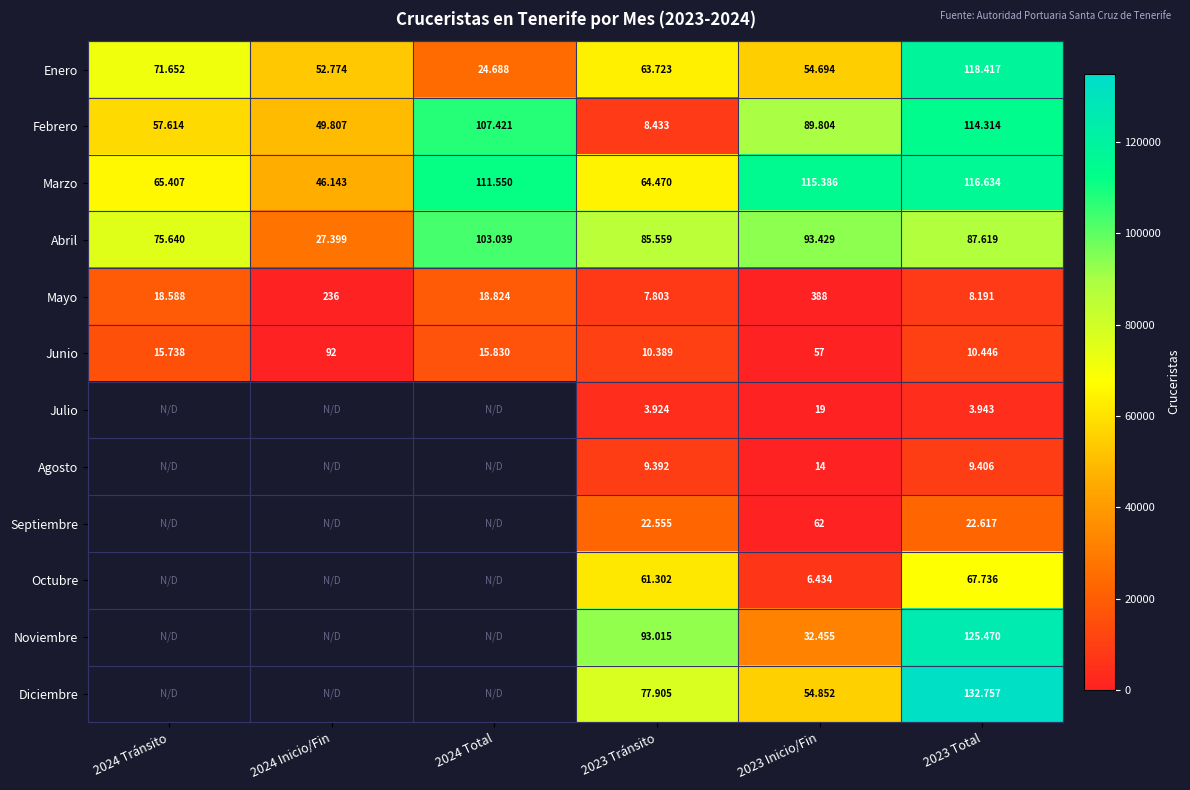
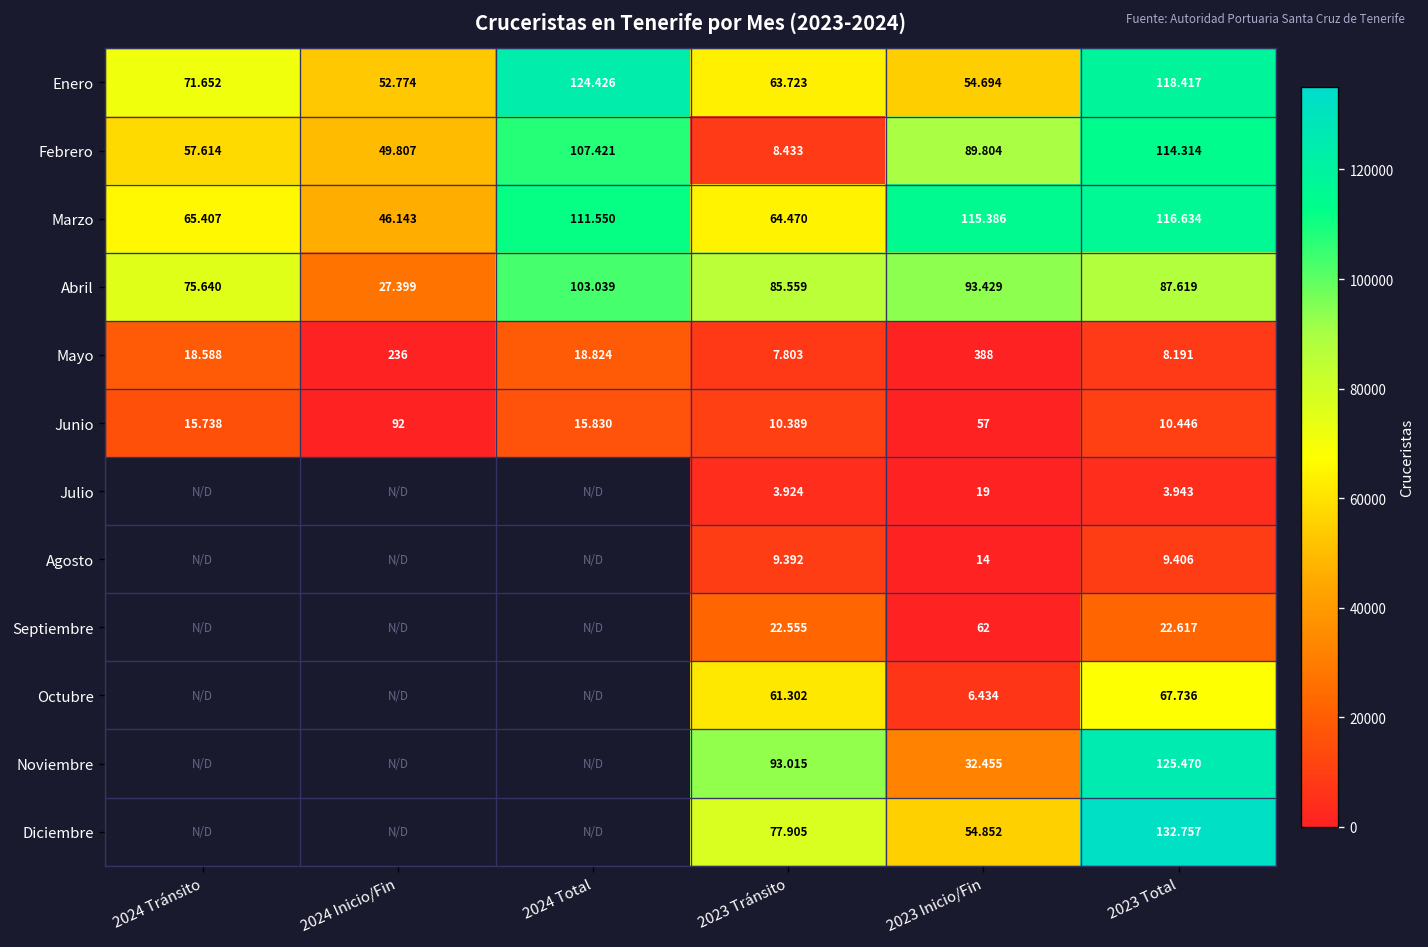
Enero, 2024 Total: 24.688 -> 124.426
